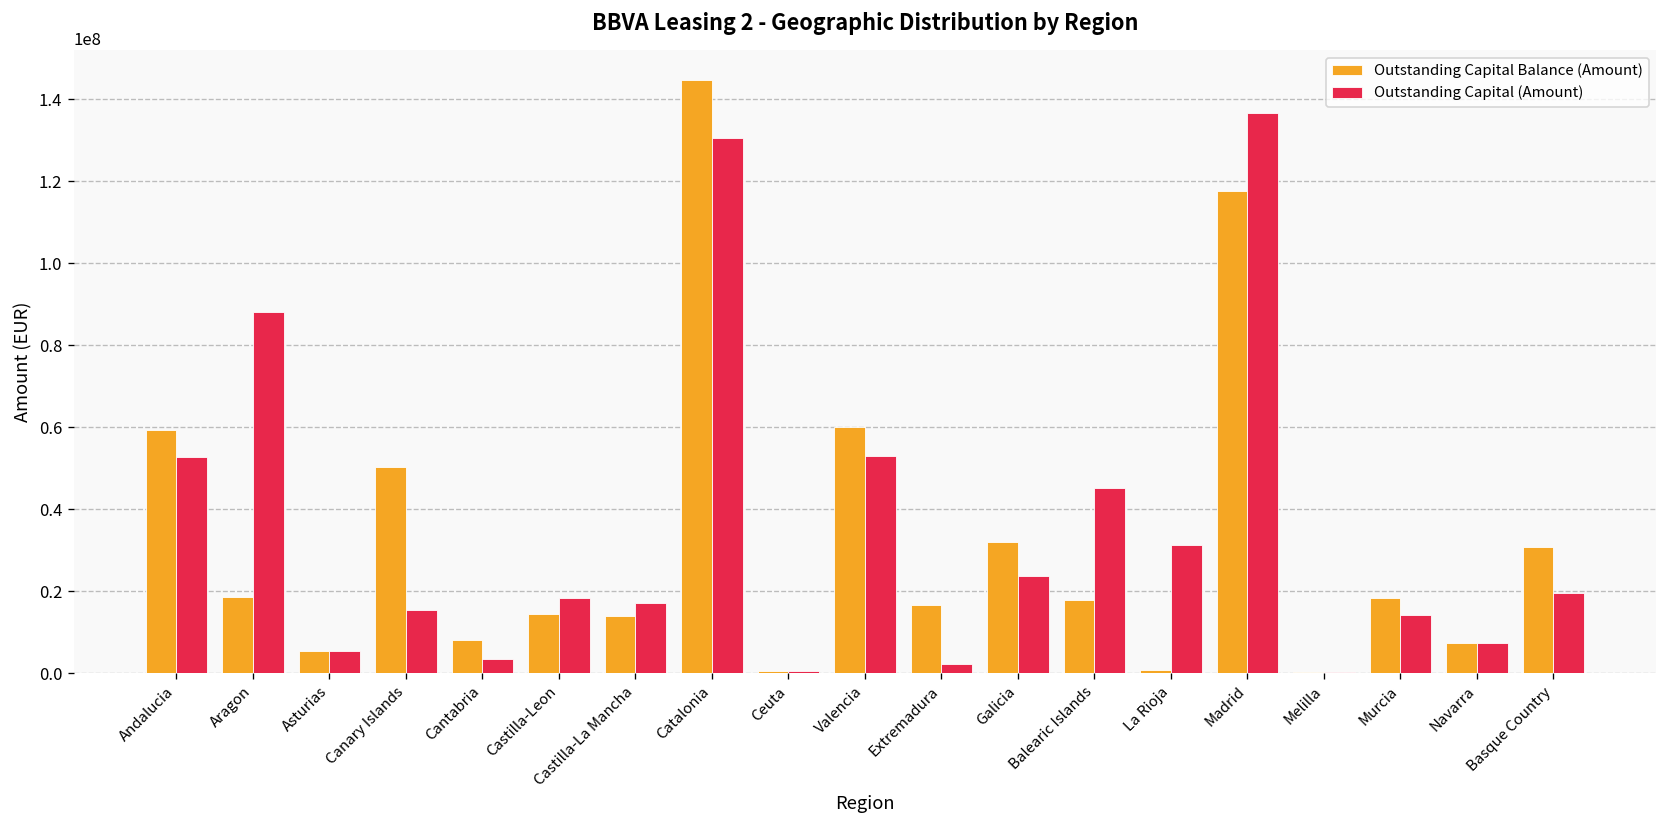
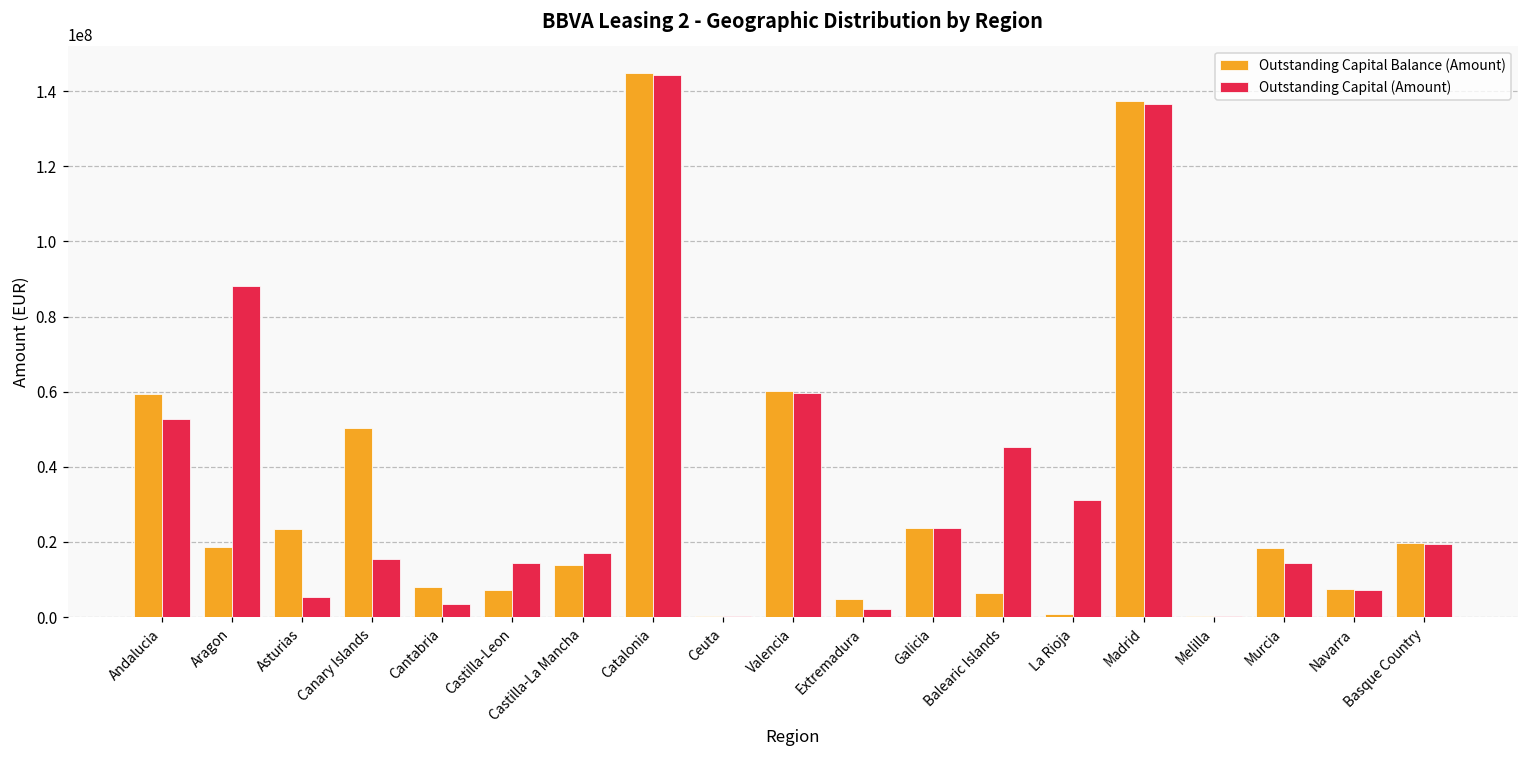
Outstanding Capital Balance (Amount), Asturias: 5000000 -> 23000000
Outstanding Capital Balance (Amount), Castilla-Leon: 14000000 -> 7000000
Outstanding Capital (Amount), Castilla-Leon: 18000000 -> 14000000
Outstanding Capital (Amount), Catalonia: 131000000 -> 144000000
Outstanding Capital (Amount), Valencia: 53000000 -> 60000000
Outstanding Capital Balance (Amount), Extremadura: 17000000 -> 5000000
Outstanding Capital Balance (Amount), Galicia: 32000000 -> 24000000
Outstanding Capital Balance (Amount), Balearic Islands: 18000000 -> 6000000
Outstanding Capital Balance (Amount), Madrid: 118000000 -> 137000000
Outstanding Capital Balance (Amount), Basque Country: 31000000 -> 20000000
